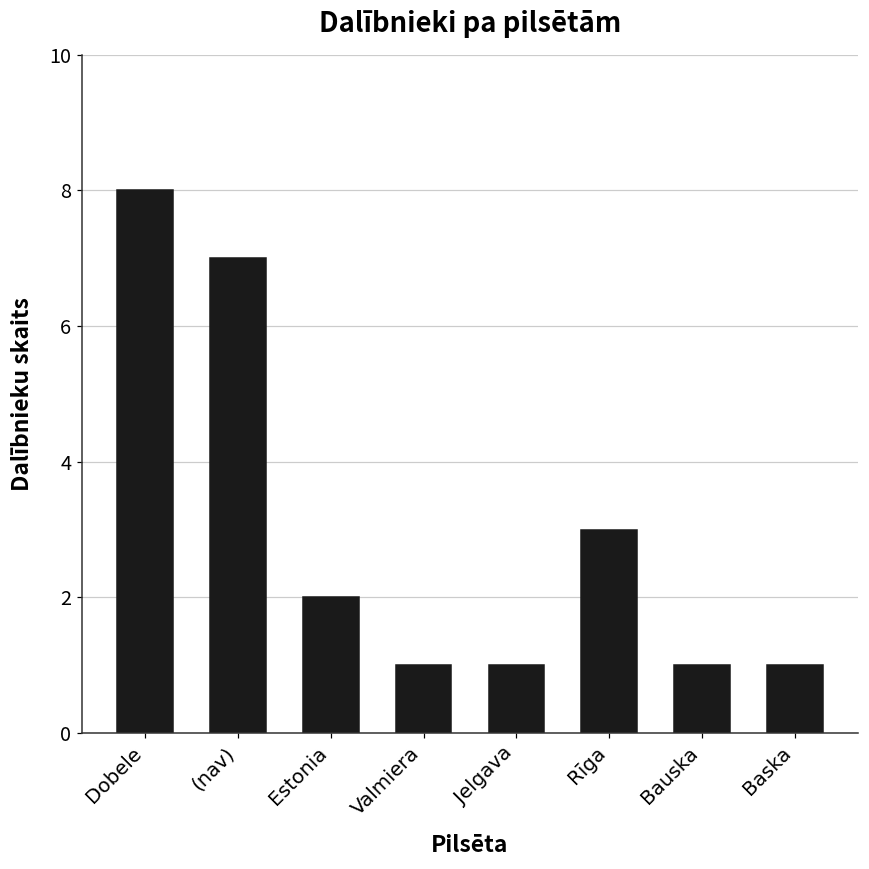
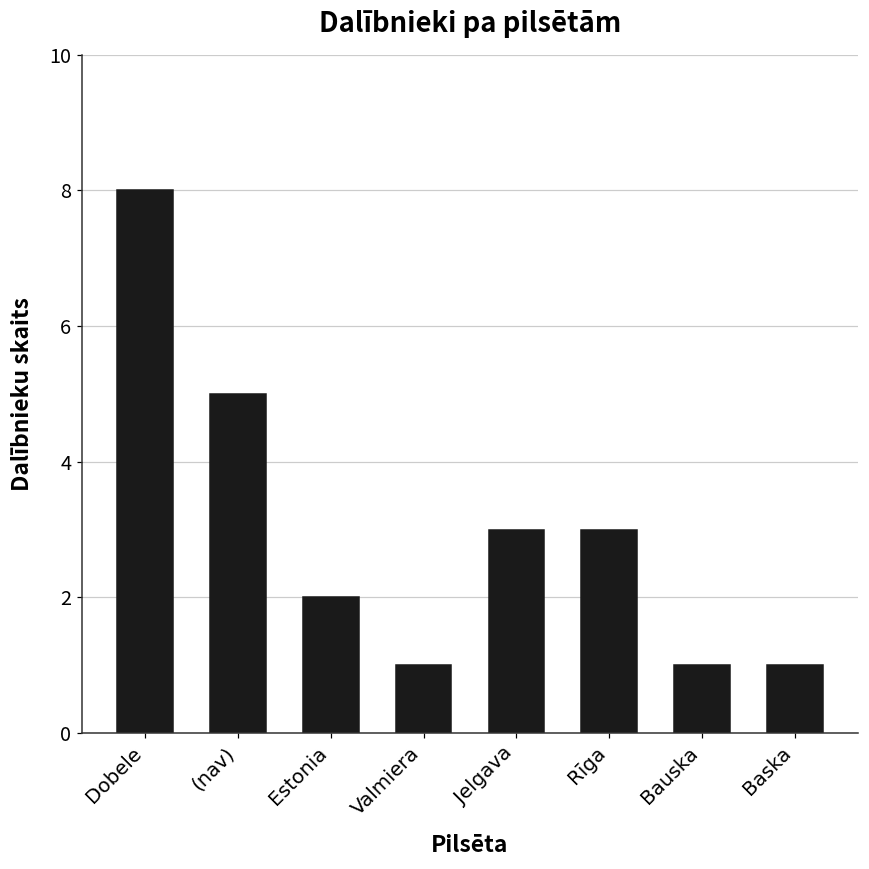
(nav): 7 -> 5
Jelgava: 1 -> 3
